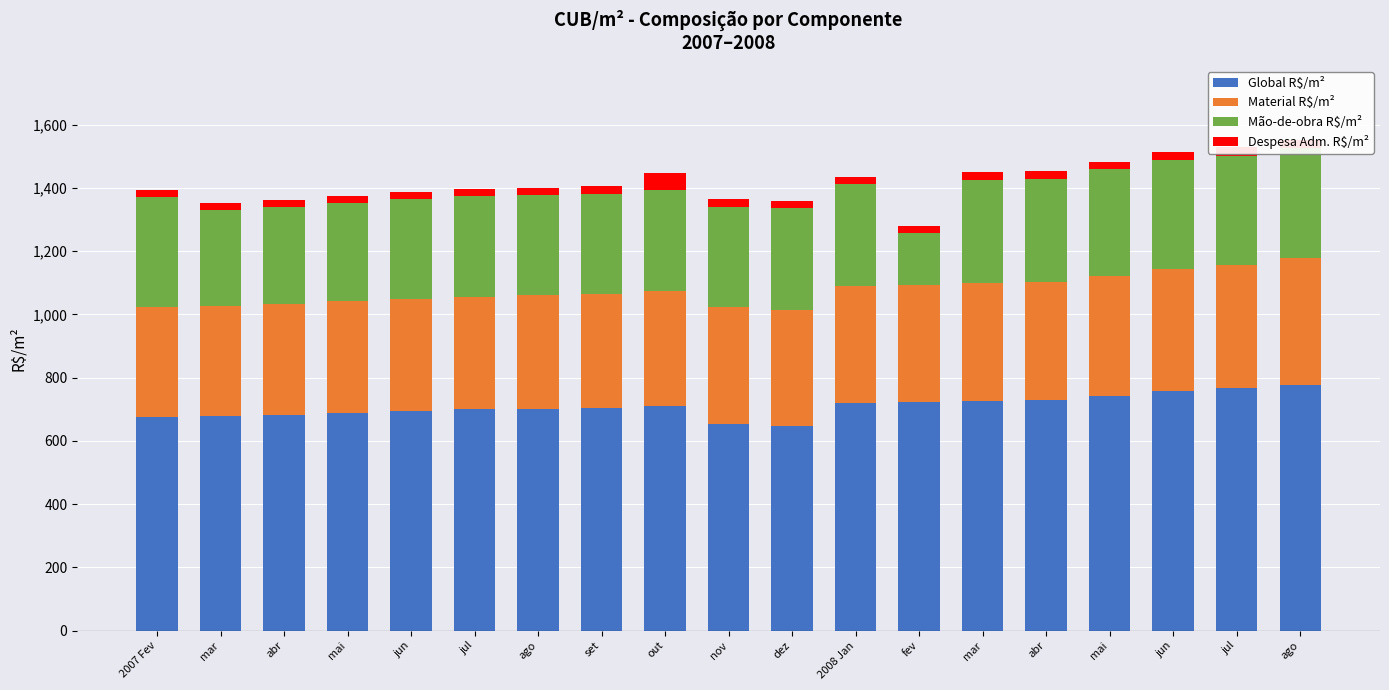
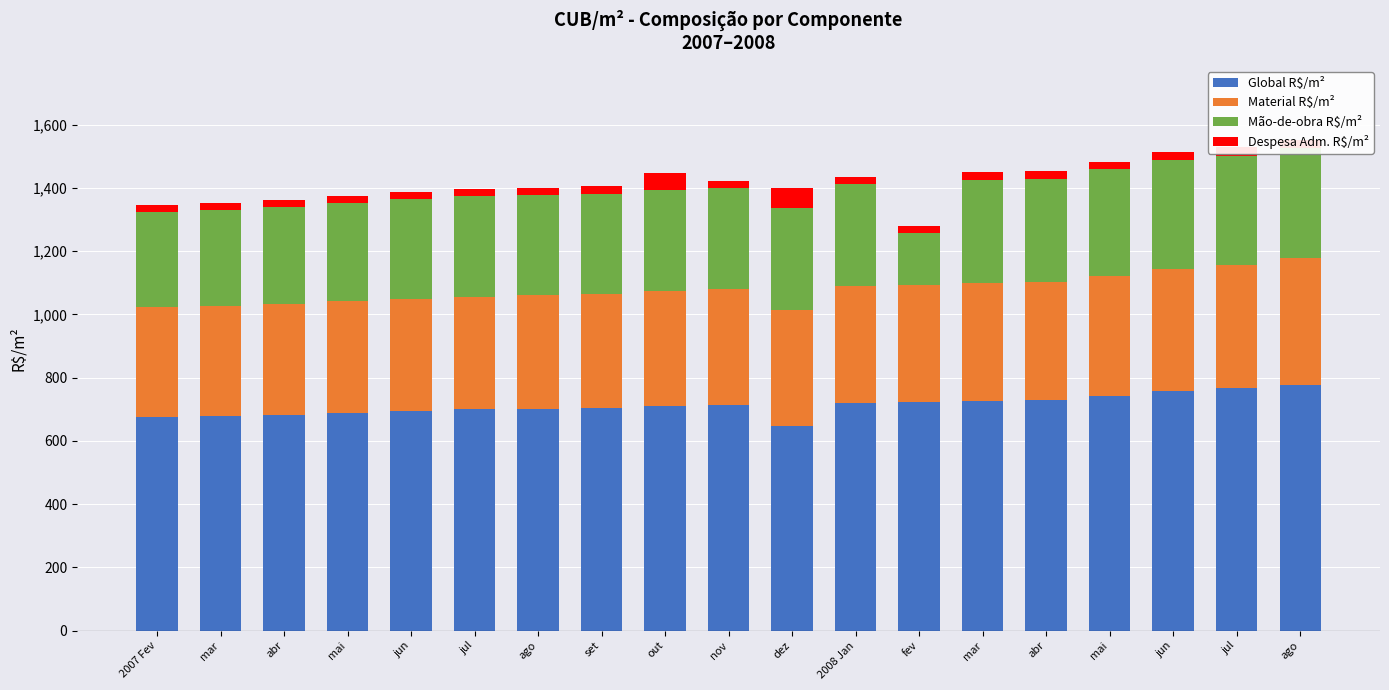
Mão-de-obra R$/m², 2007 Fev: 350 -> 300
Global R$/m², nov: 650 -> 710
Despesa Adm. R$/m², dez: 20 -> 60
